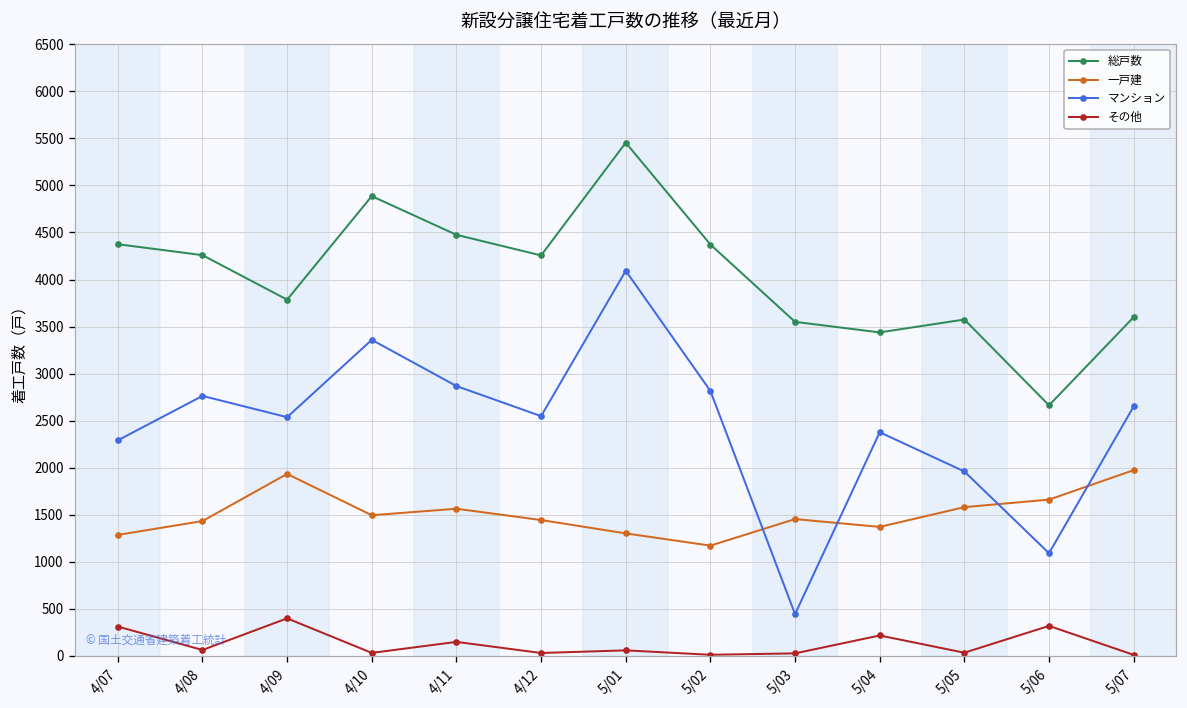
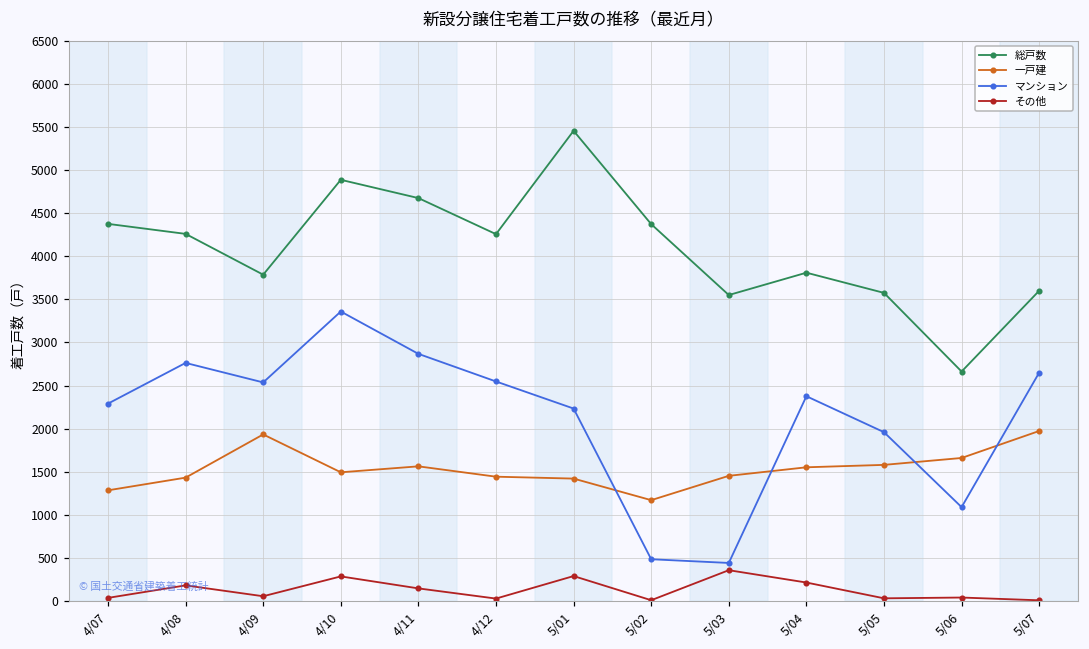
その他, 4/07: 300 -> 0
その他, 4/08: 100 -> 200
その他, 4/09: 400 -> 100
その他, 4/10: 0 -> 300
総戸数, 4/11: 4500 -> 4700
一戸建, 5/01: 1300 -> 1400
マンション, 5/01: 4100 -> 2200
その他, 5/01: 100 -> 300
マンション, 5/02: 2800 -> 500
その他, 5/03: 0 -> 400
総戸数, 5/04: 3400 -> 3800
一戸建, 5/04: 1400 -> 1600
その他, 5/06: 300 -> 0
